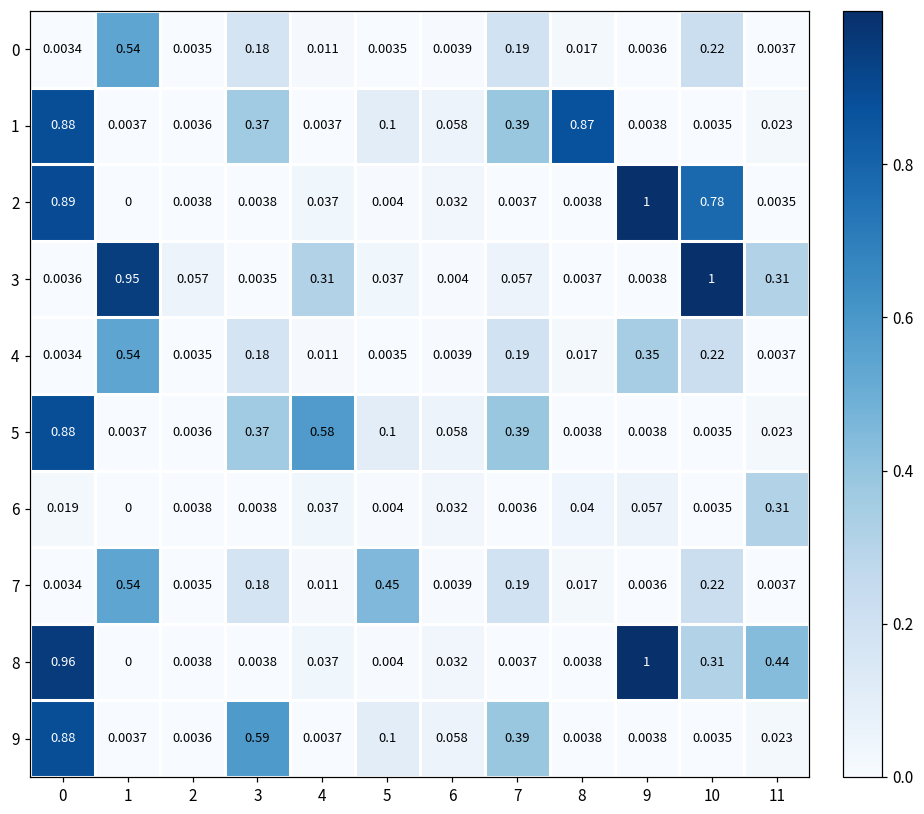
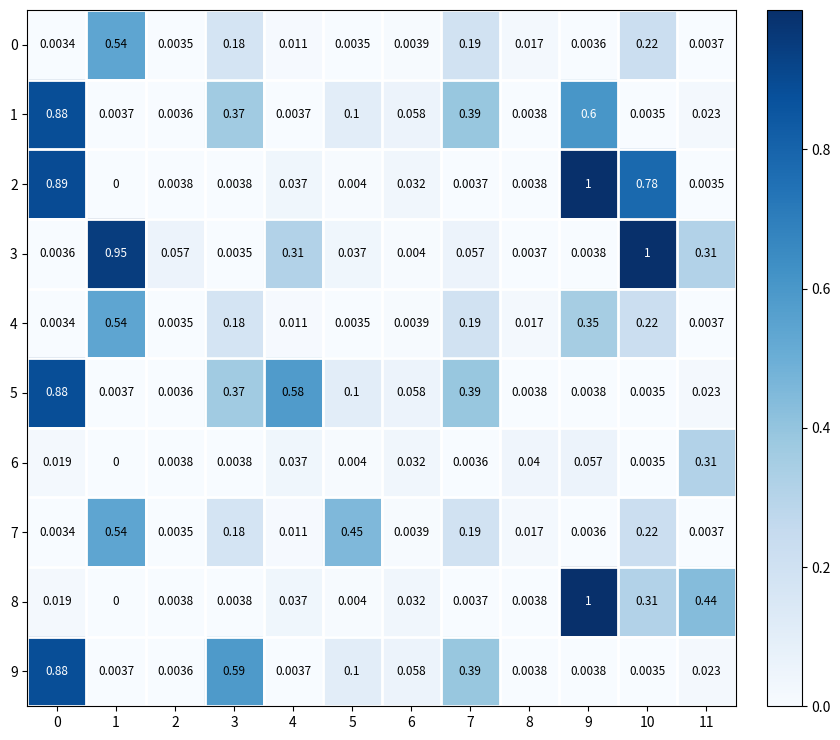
1, 8: 0.87 -> 0.0038
1, 9: 0.0038 -> 0.6
8, 0: 0.96 -> 0.019
